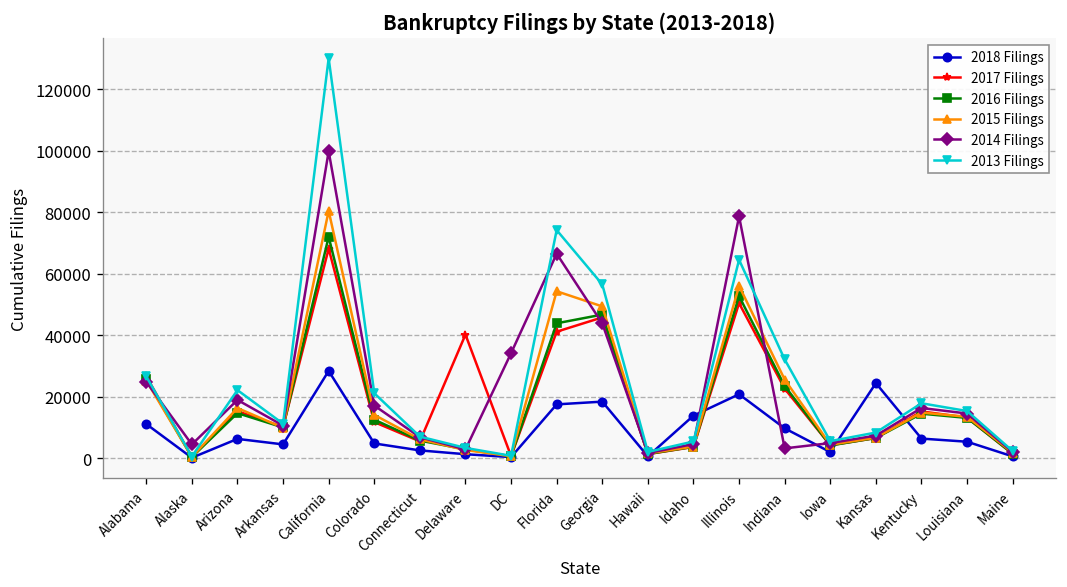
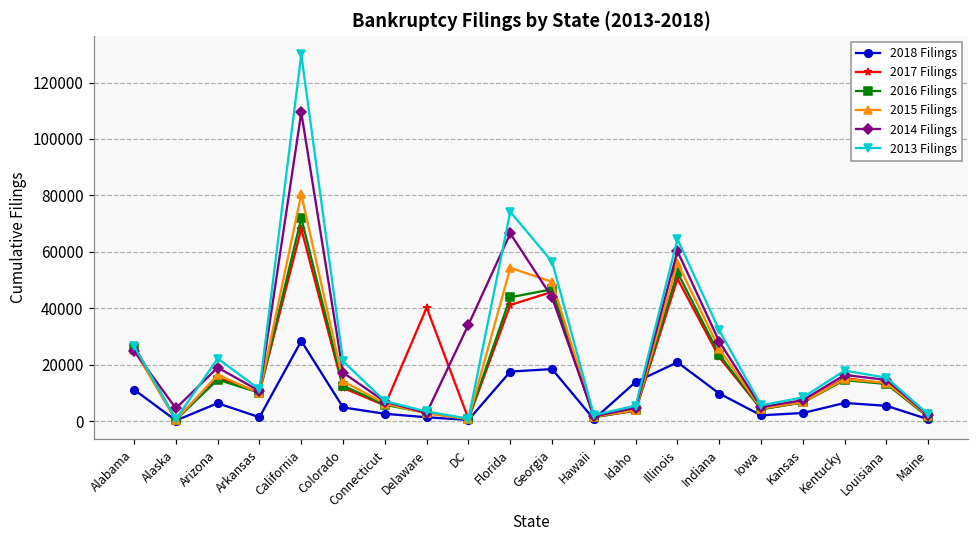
2018 Filings, Arkansas: 5000 -> 1000
2014 Filings, California: 100000 -> 109000
2014 Filings, Illinois: 79000 -> 60000
2014 Filings, Indiana: 3000 -> 28000
2018 Filings, Kansas: 24000 -> 3000
